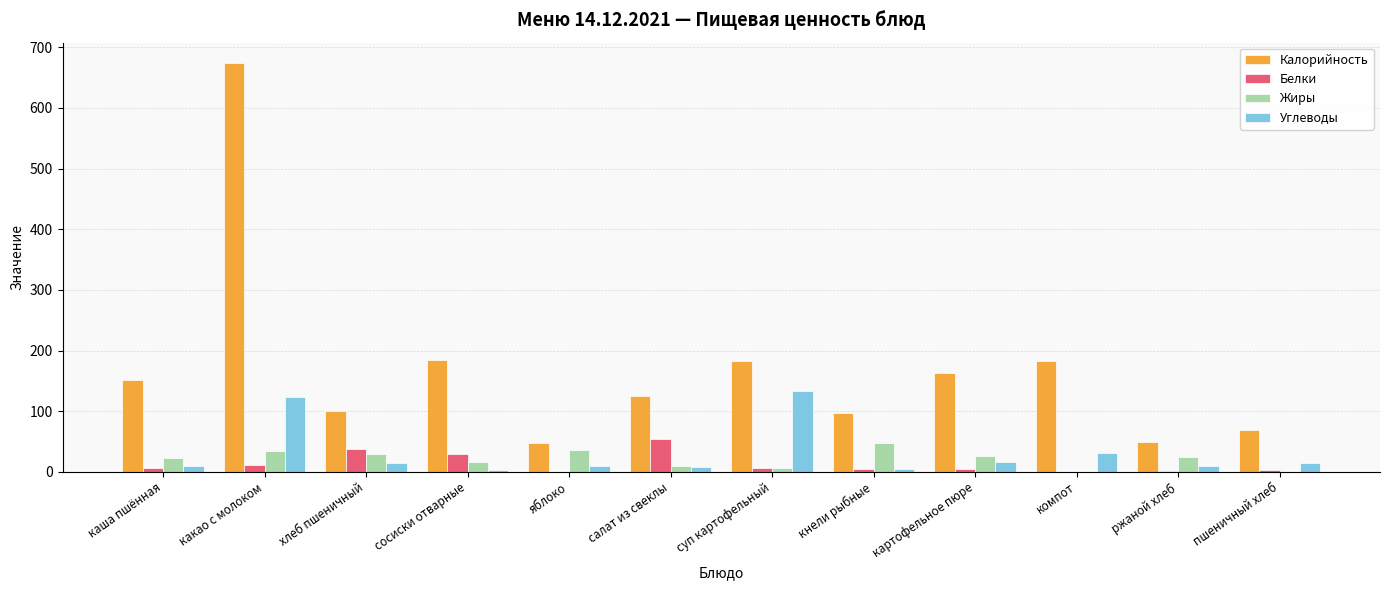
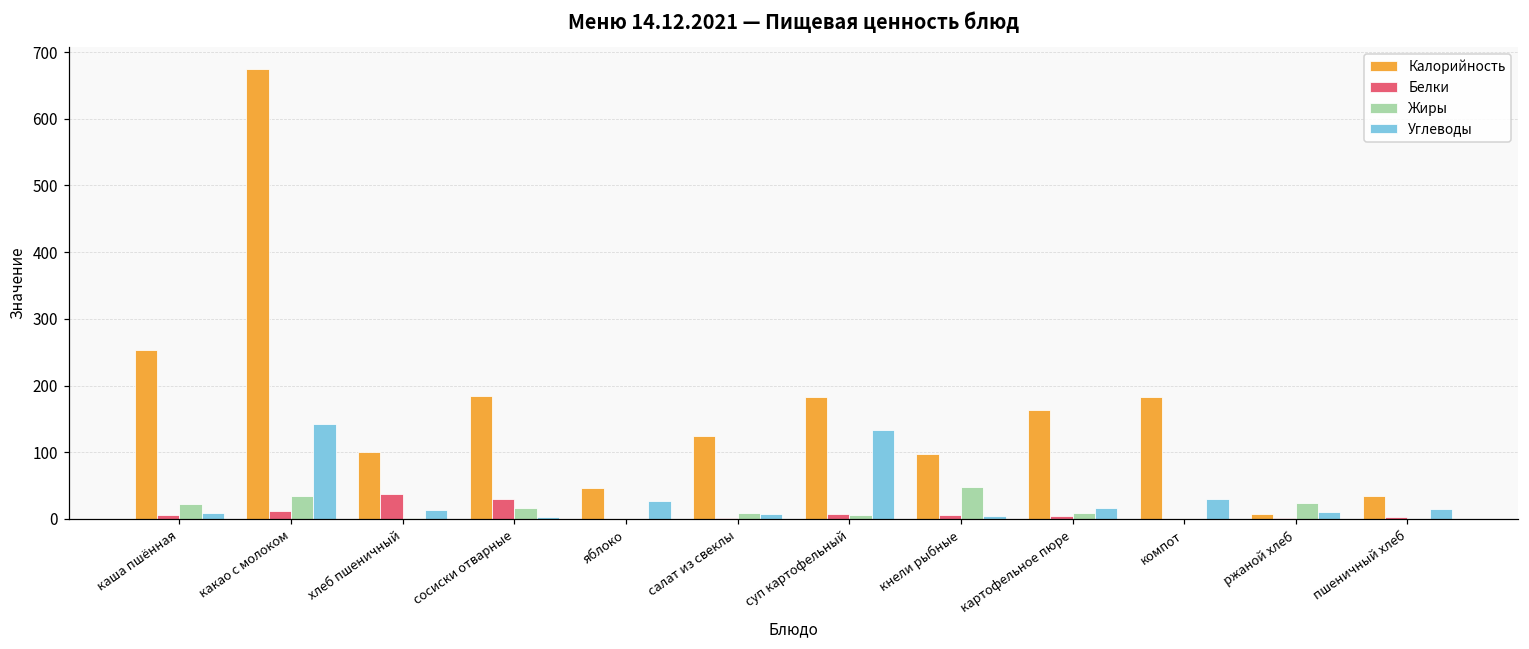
Калорийность, каша пшённая: 150 -> 250
Углеводы, какао с молоком: 120 -> 140
Жиры, хлеб пшеничный: 30 -> 0
Жиры, яблоко: 40 -> 0
Углеводы, яблоко: 10 -> 30
Белки, салат из свеклы: 50 -> 0
Жиры, картофельное пюре: 30 -> 10
Калорийность, ржаной хлеб: 50 -> 10
Калорийность, пшеничный хлеб: 70 -> 40
